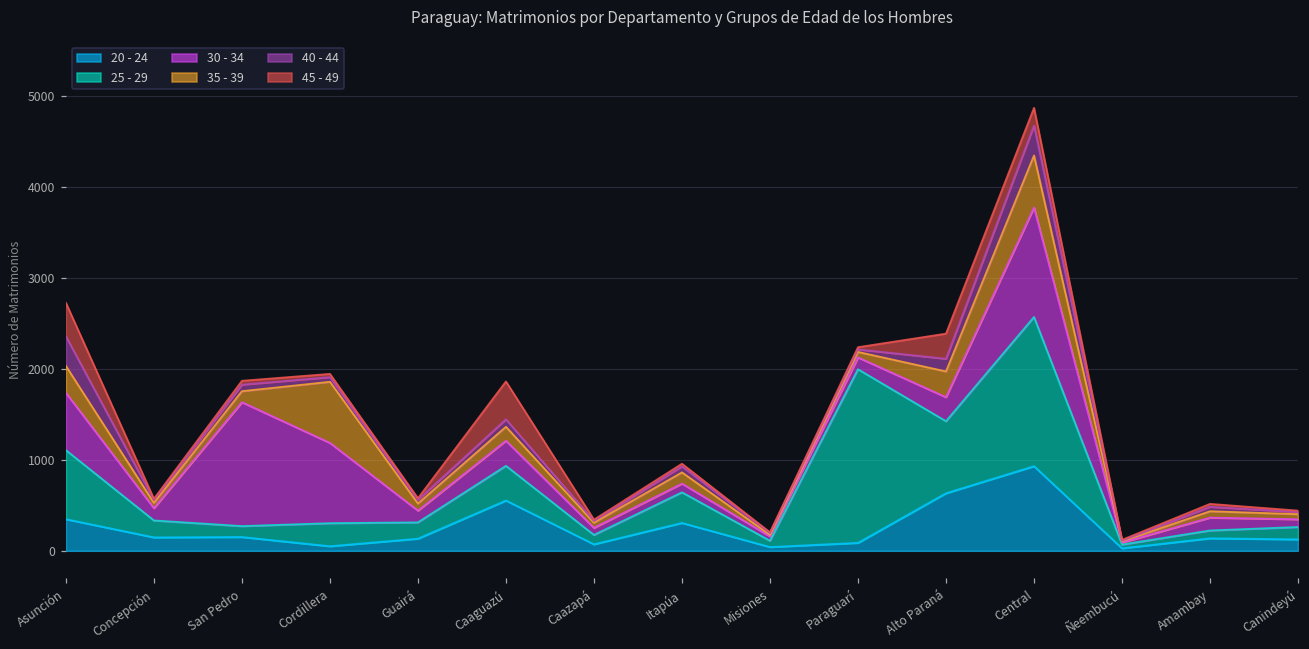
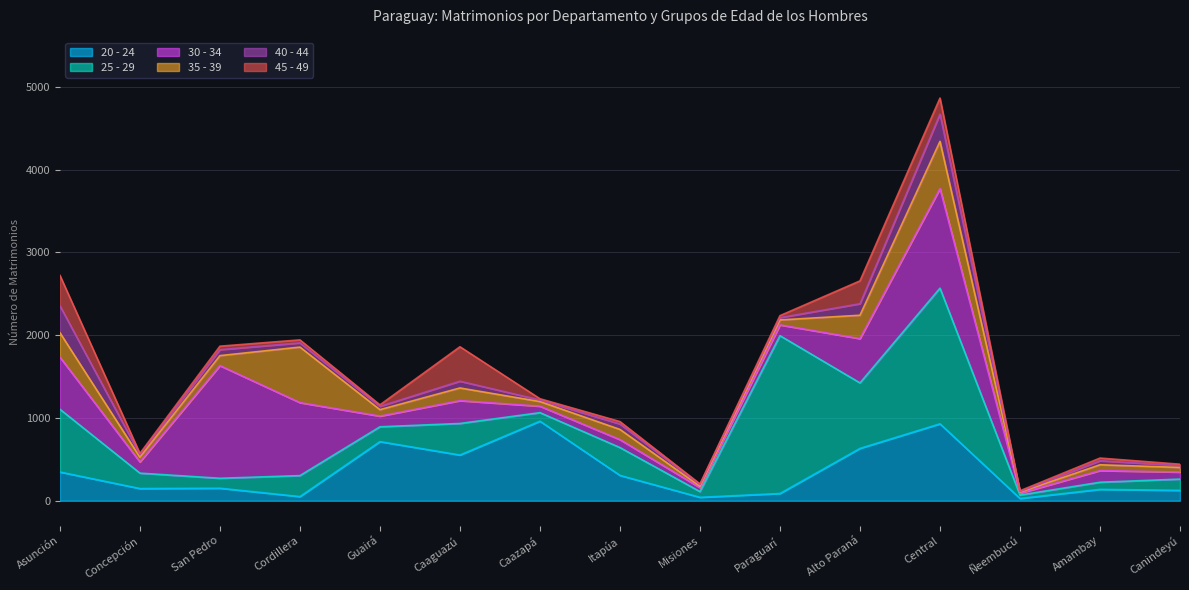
20 - 24, Guairá: 100 -> 700
20 - 24, Caazapá: 100 -> 1000
30 - 34, Alto Paraná: 300 -> 500
